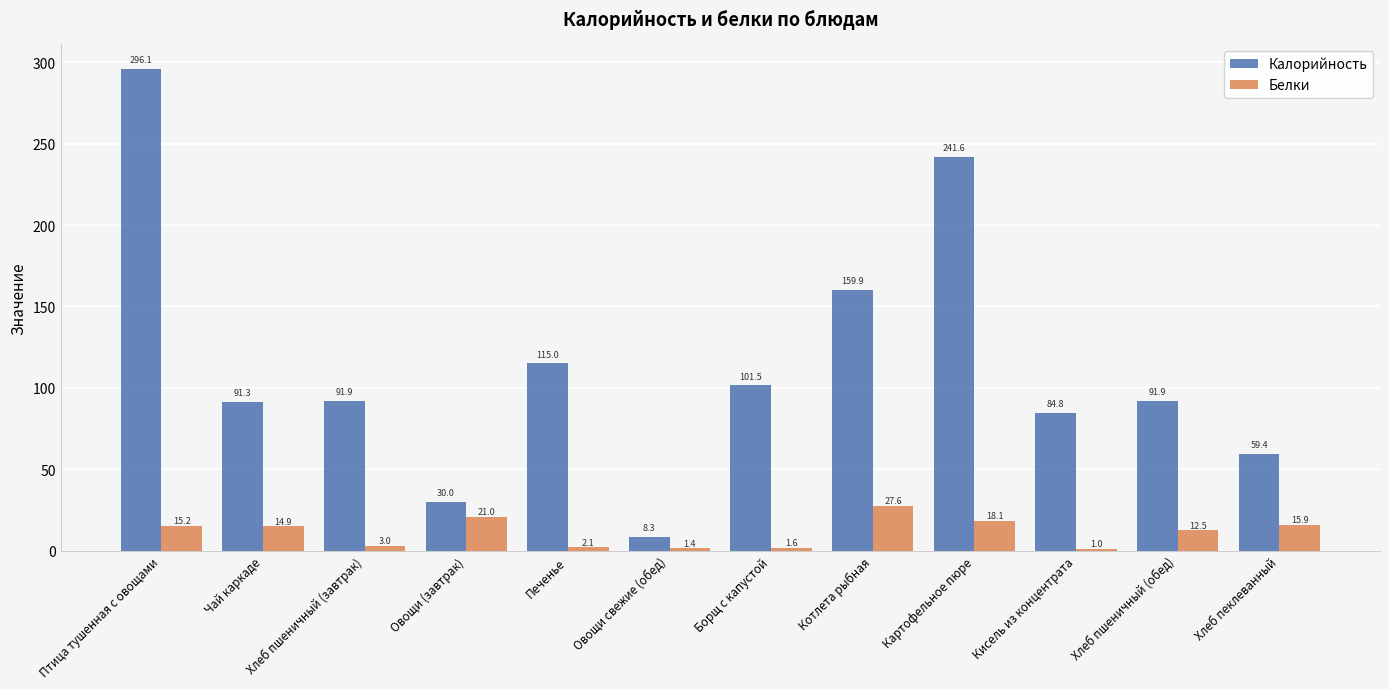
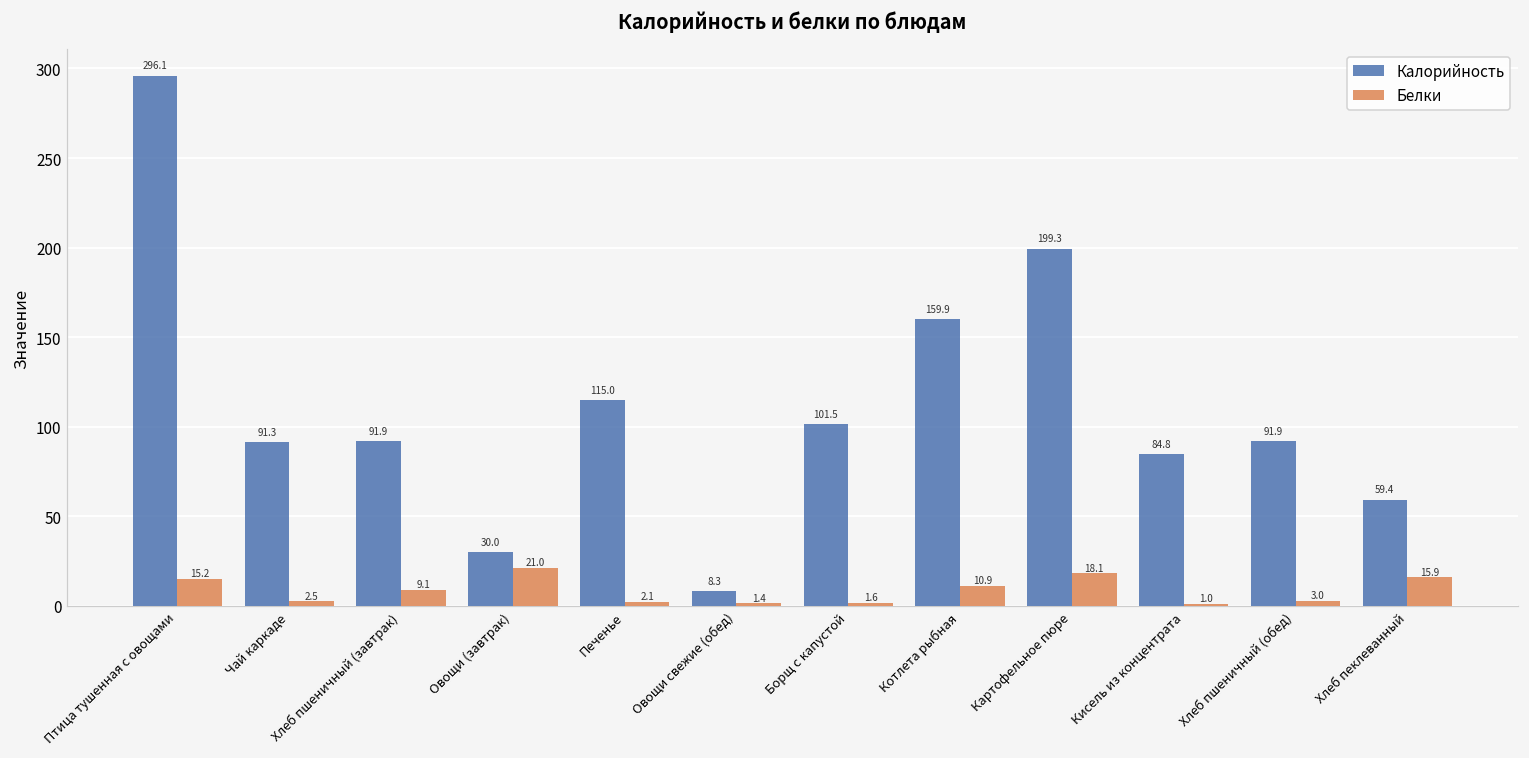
Белки, Чай каркаде: 14.9 -> 2.5
Белки, Хлеб пшеничный (завтрак): 3.0 -> 9.1
Белки, Котлета рыбная: 27.6 -> 10.9
Калорийность, Картофельное пюре: 241.6 -> 199.3
Белки, Хлеб пшеничный (обед): 12.5 -> 3.0
